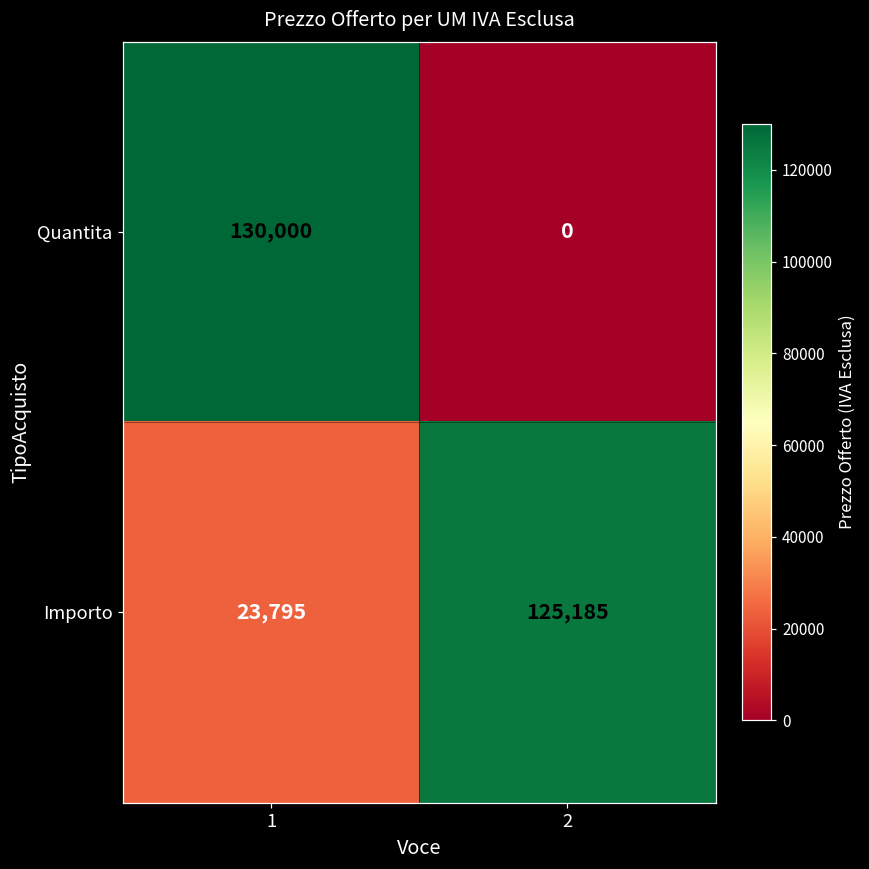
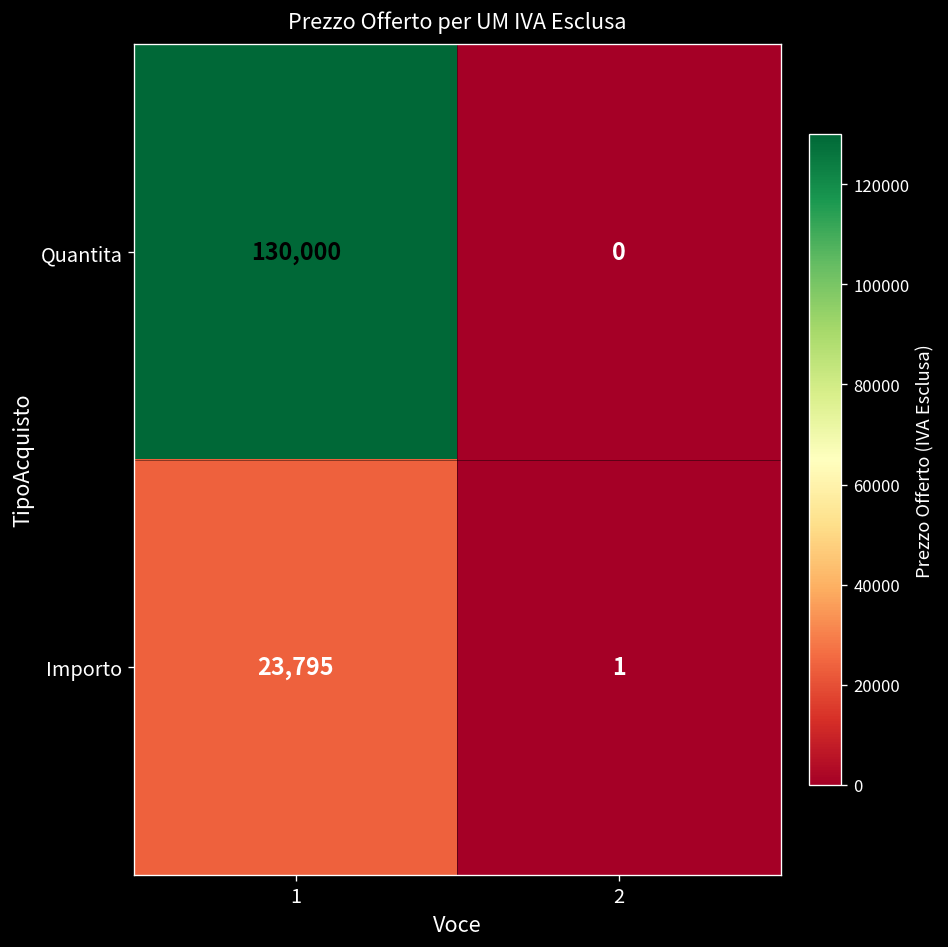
Importo, 2: 125,185 -> 1
